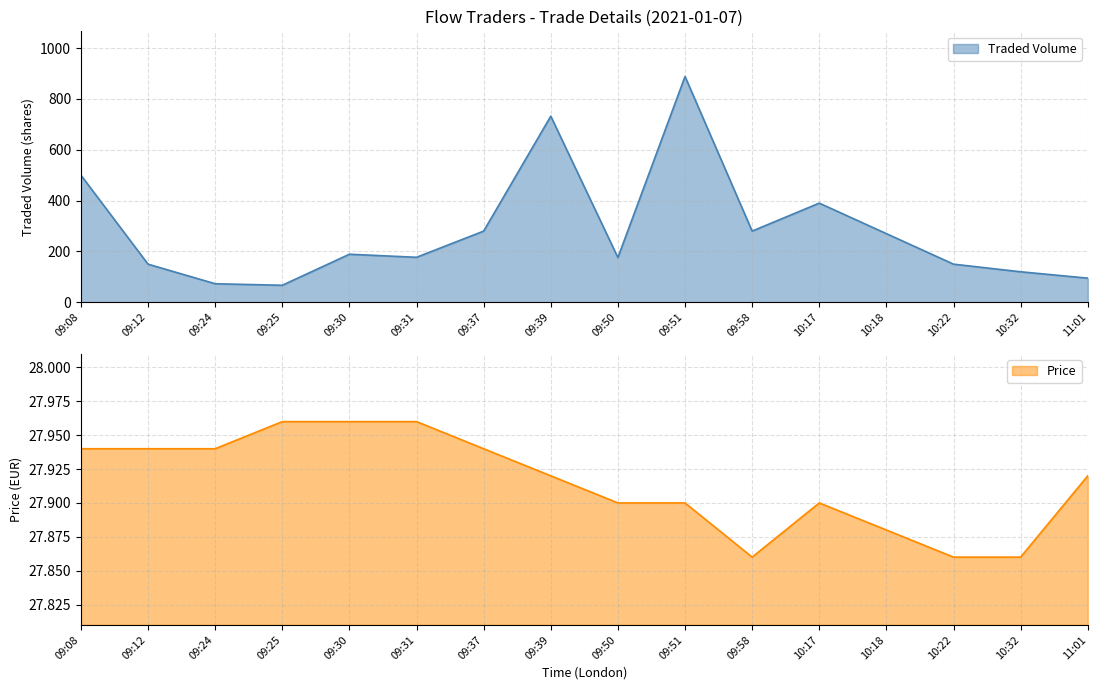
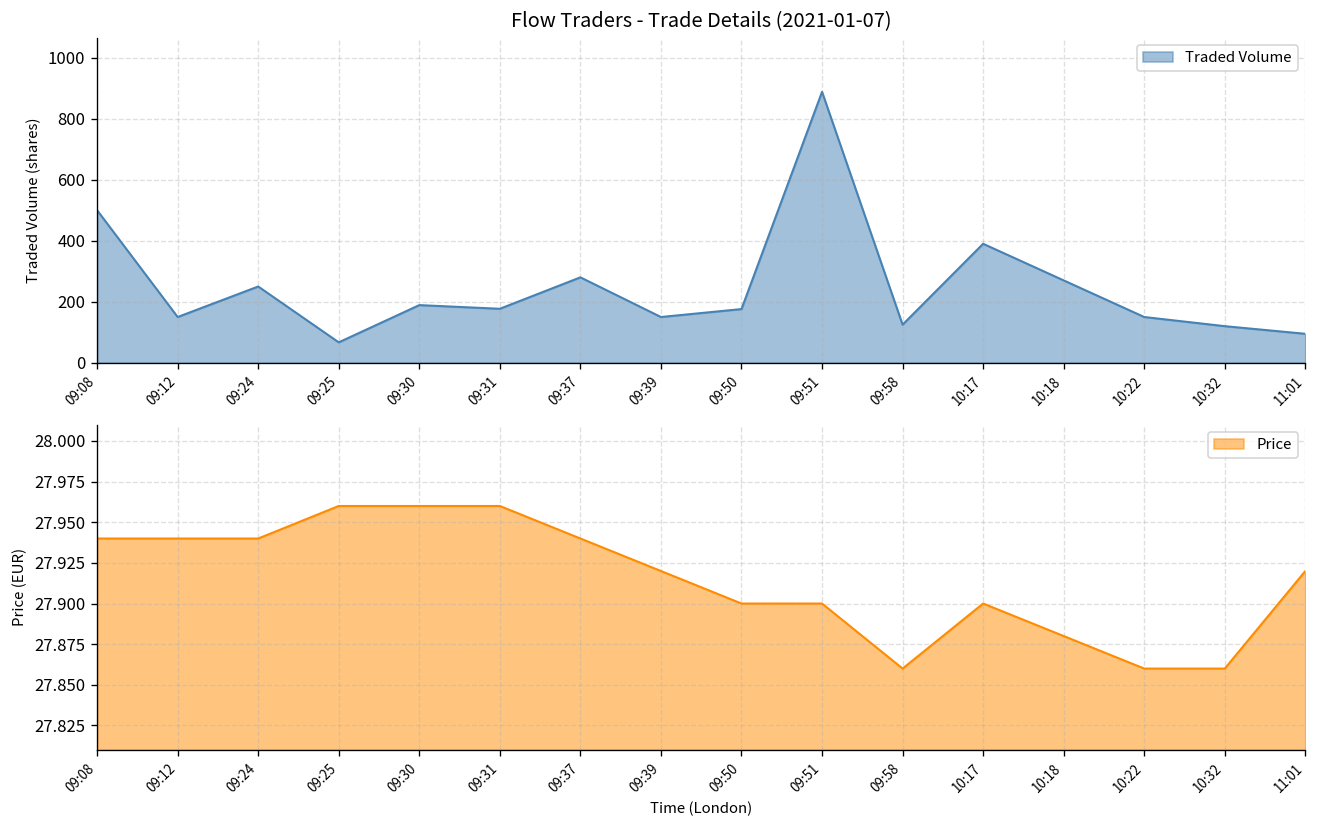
Flow Traders - Trade Details (2021-01-07), 09:24: 70 -> 250
Flow Traders - Trade Details (2021-01-07), 09:39: 730 -> 150
Flow Traders - Trade Details (2021-01-07), 09:58: 280 -> 130
